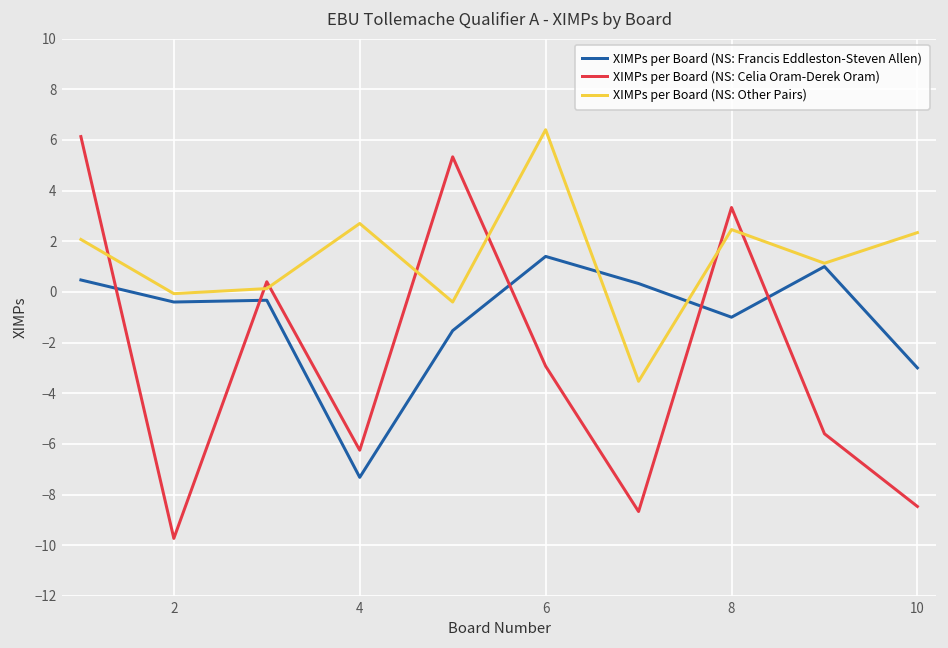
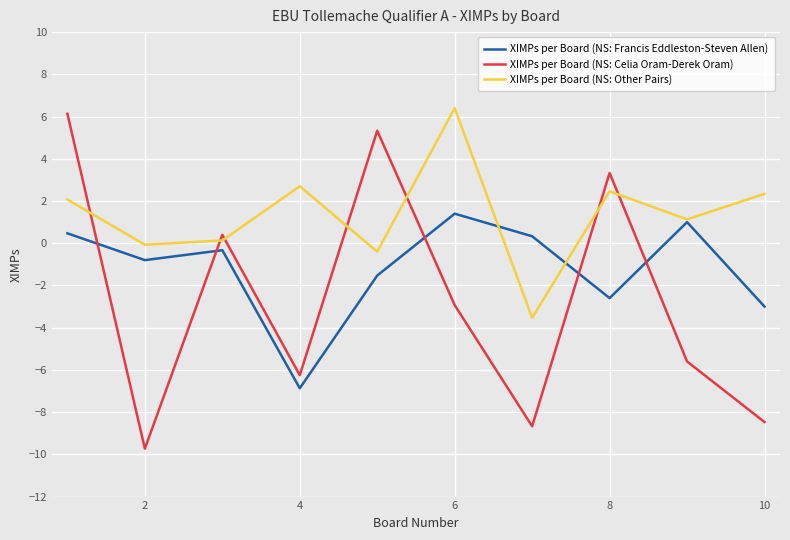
XIMPs per Board (NS: Francis Eddleston-Steven Allen), 2: -0.4 -> -0.8
XIMPs per Board (NS: Francis Eddleston-Steven Allen), 4: -7.3 -> -6.9
XIMPs per Board (NS: Francis Eddleston-Steven Allen), 8: -1.0 -> -2.6
